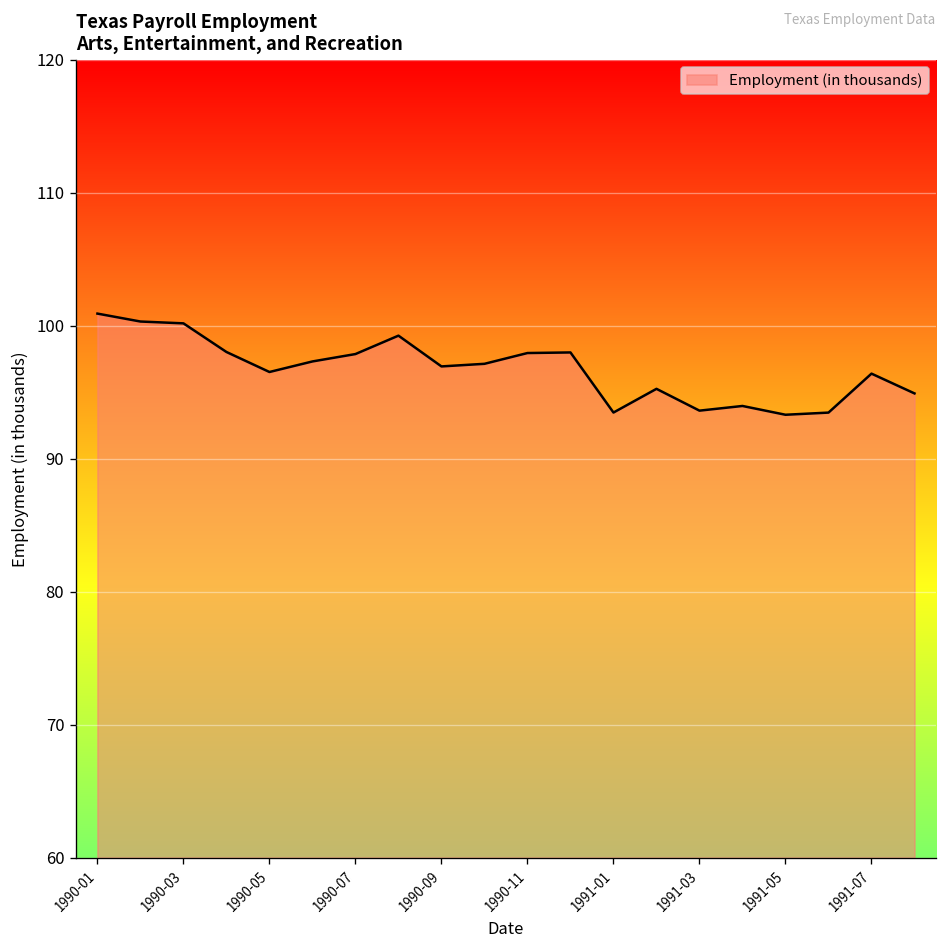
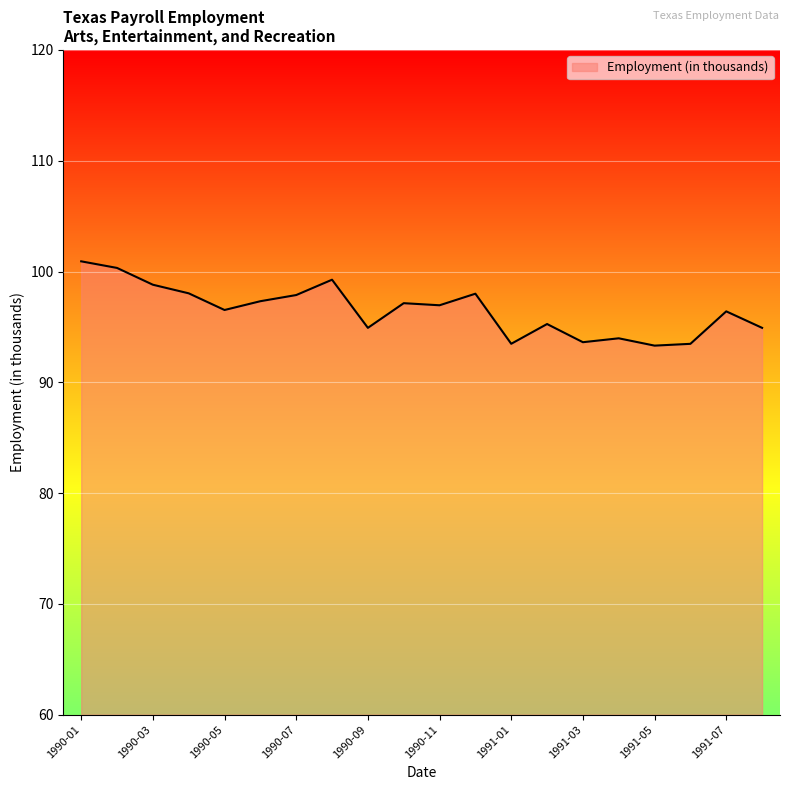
1990-03: 100.2 -> 98.8
1990-09: 96.9 -> 94.9
1990-11: 98.0 -> 97.0
